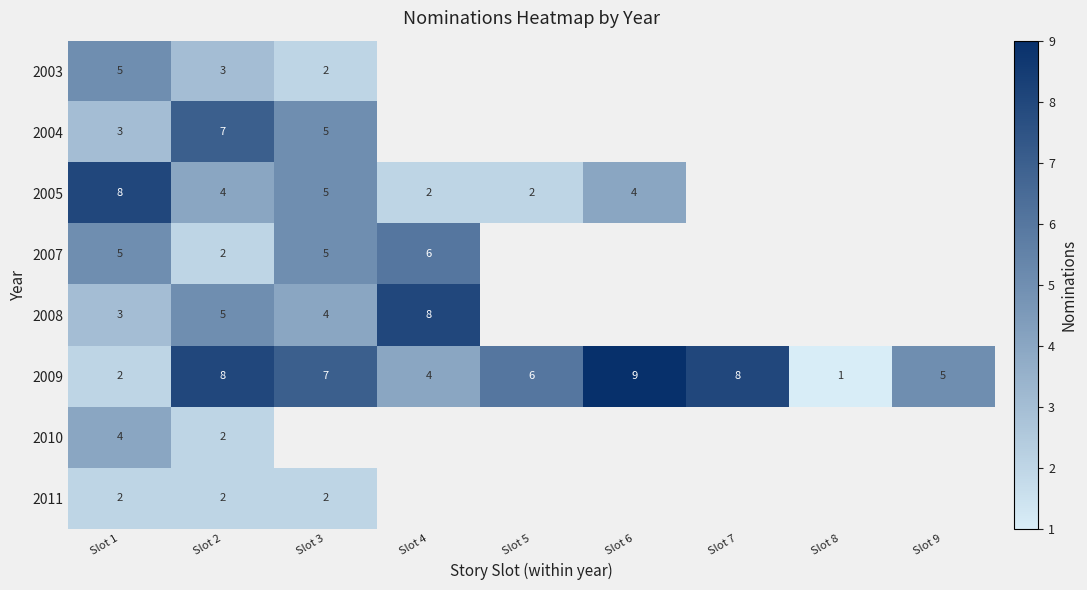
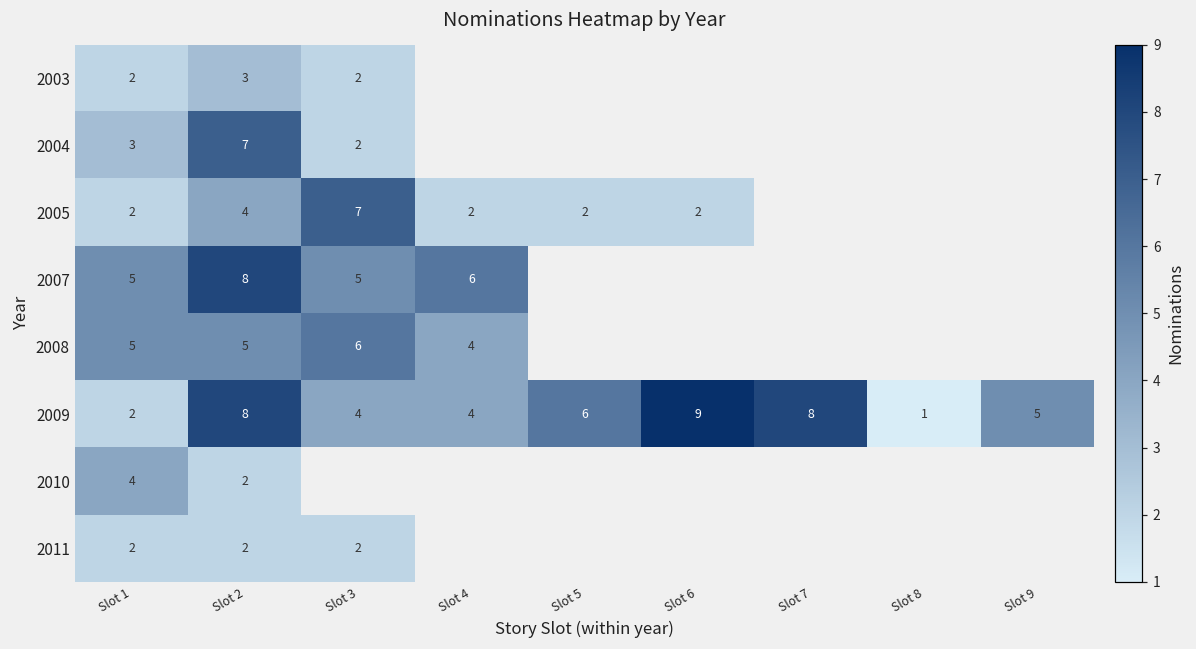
2003, Slot 1: 5 -> 2
2004, Slot 3: 5 -> 2
2005, Slot 1: 8 -> 2
2005, Slot 3: 5 -> 7
2005, Slot 6: 4 -> 2
2007, Slot 2: 2 -> 8
2008, Slot 1: 3 -> 5
2008, Slot 3: 4 -> 6
2008, Slot 4: 8 -> 4
2009, Slot 3: 7 -> 4
